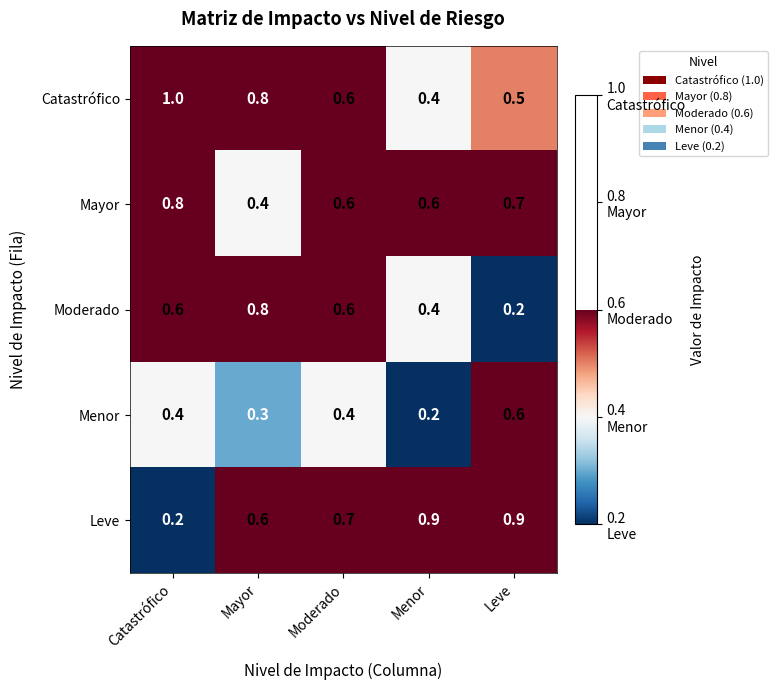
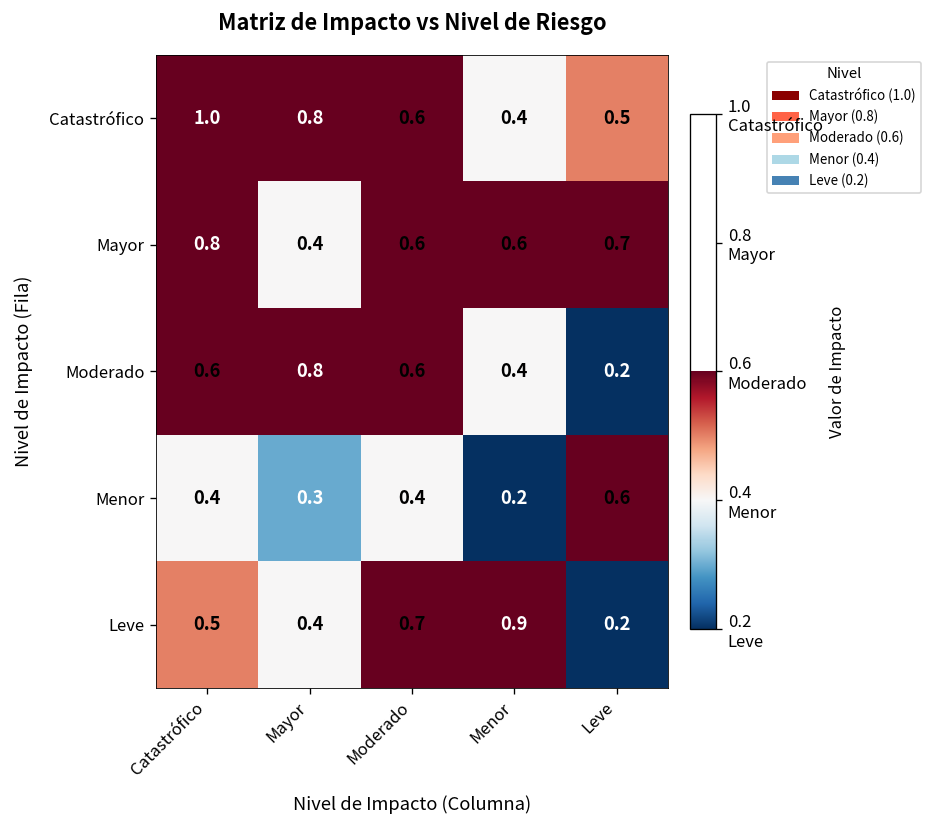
Leve, Catastrófico: 0.2 -> 0.5
Leve, Mayor: 0.6 -> 0.4
Leve, Leve: 0.9 -> 0.2
